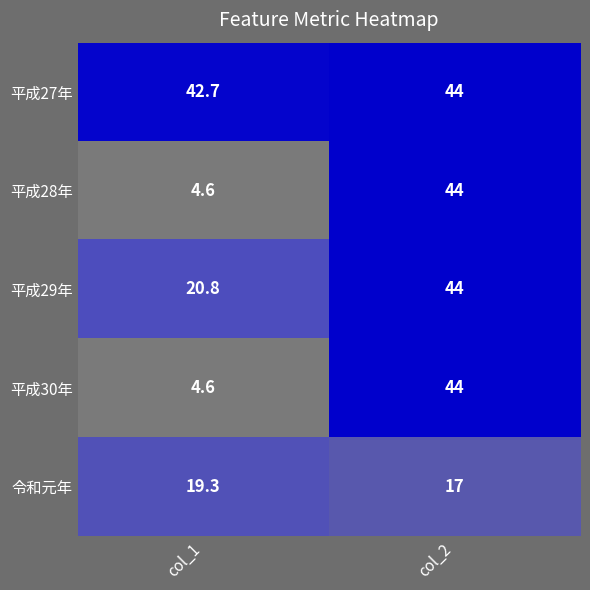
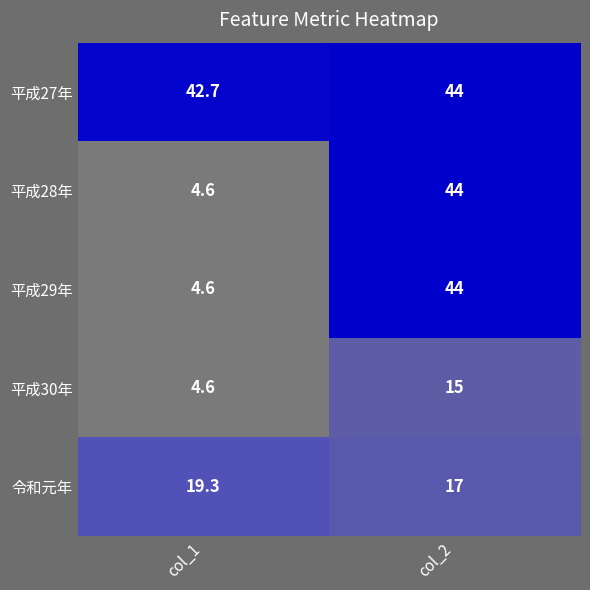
平成29年, col_1: 20.8 -> 4.6
平成30年, col_2: 44 -> 15
